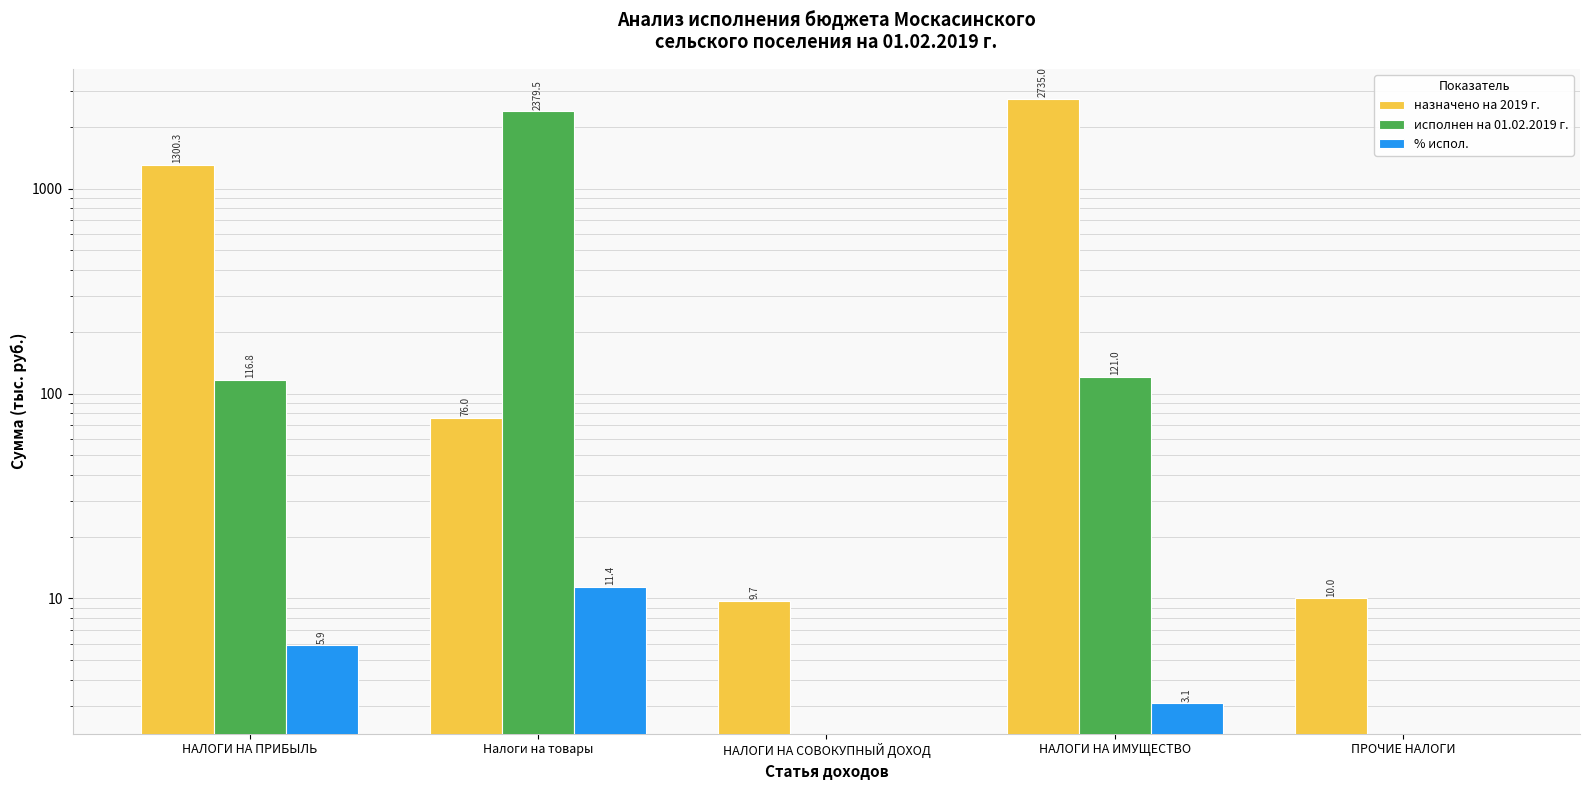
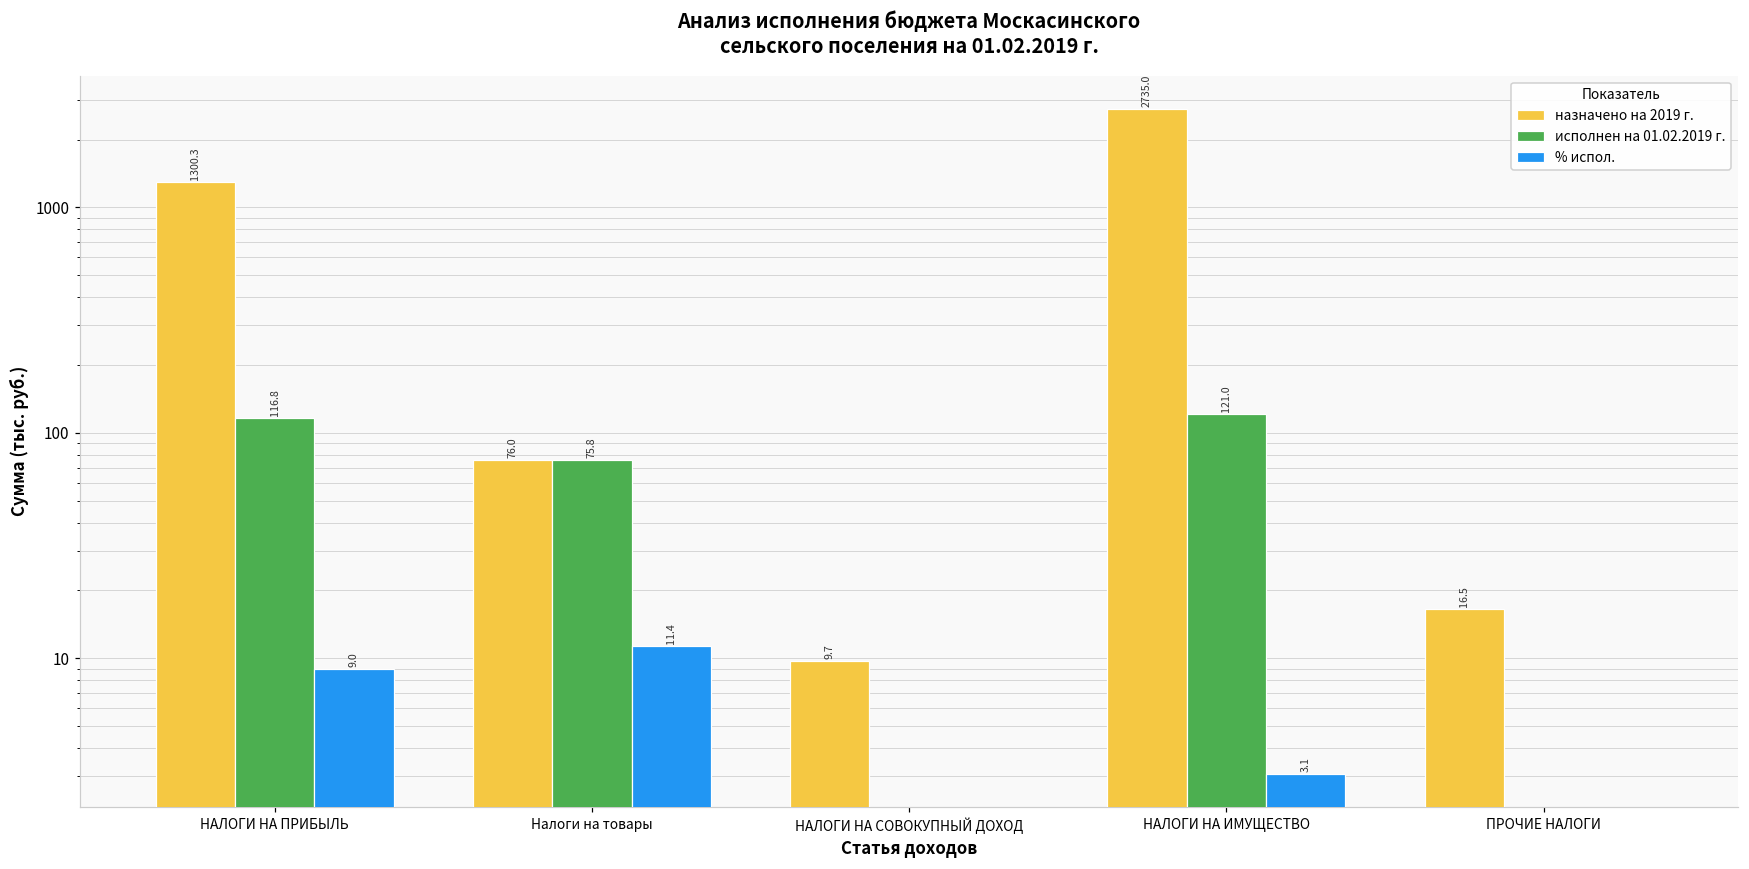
% испол., НАЛОГИ НА ПРИБЫЛЬ: 5.9 -> 9.0
исполнен на 01.02.2019 г., Налоги на товары: 2379.5 -> 75.8
назначено на 2019 г., ПРОЧИЕ НАЛОГИ: 10.0 -> 16.5
